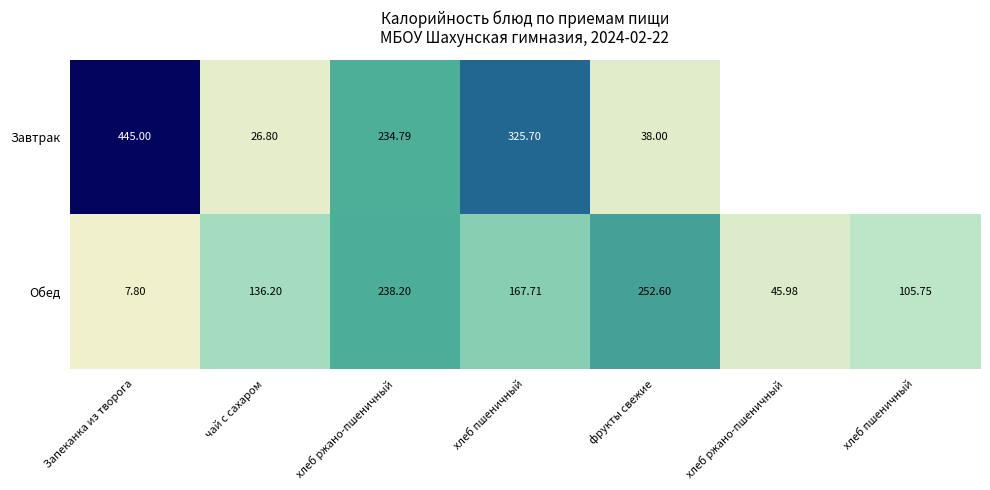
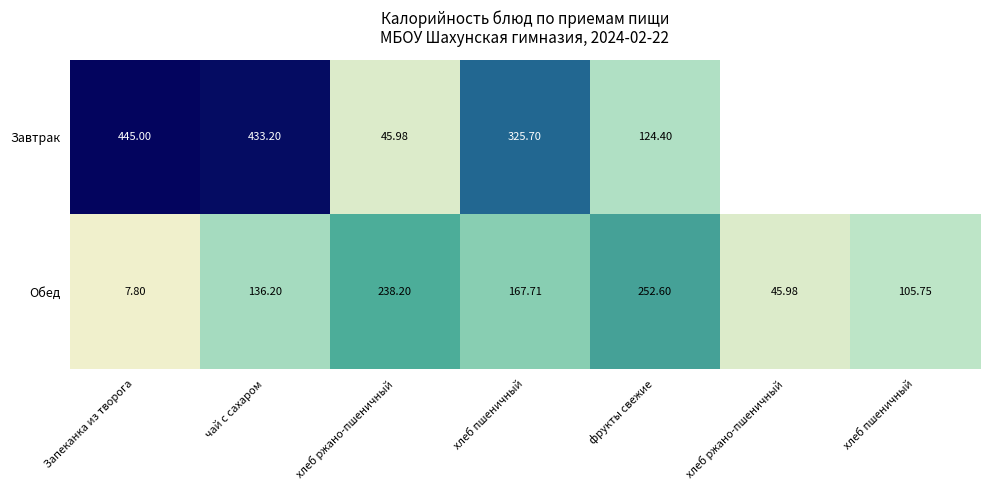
Завтрак, чай с сахаром: 26.80 -> 433.20
Завтрак, хлеб ржано-пшеничный: 234.79 -> 45.98
Завтрак, фрукты свежие: 38.00 -> 124.40
